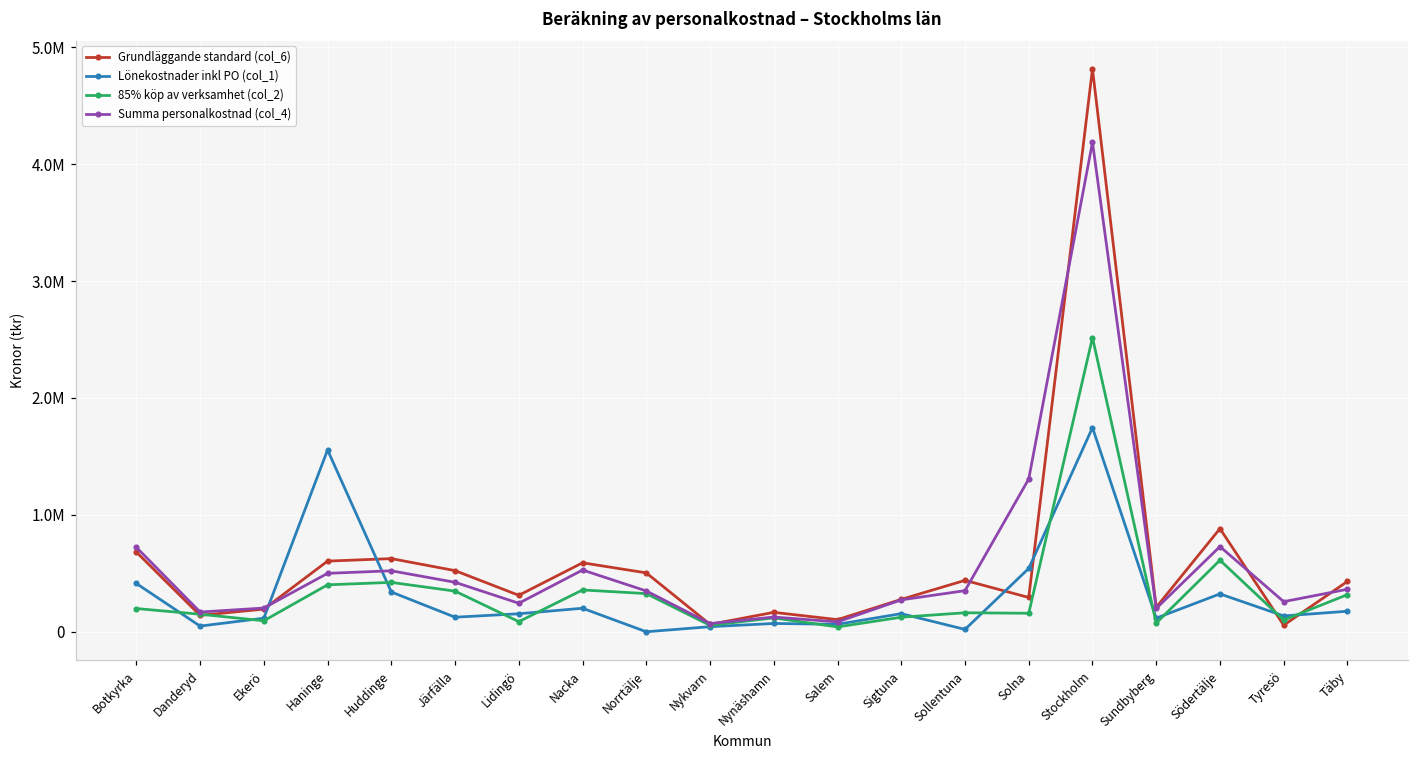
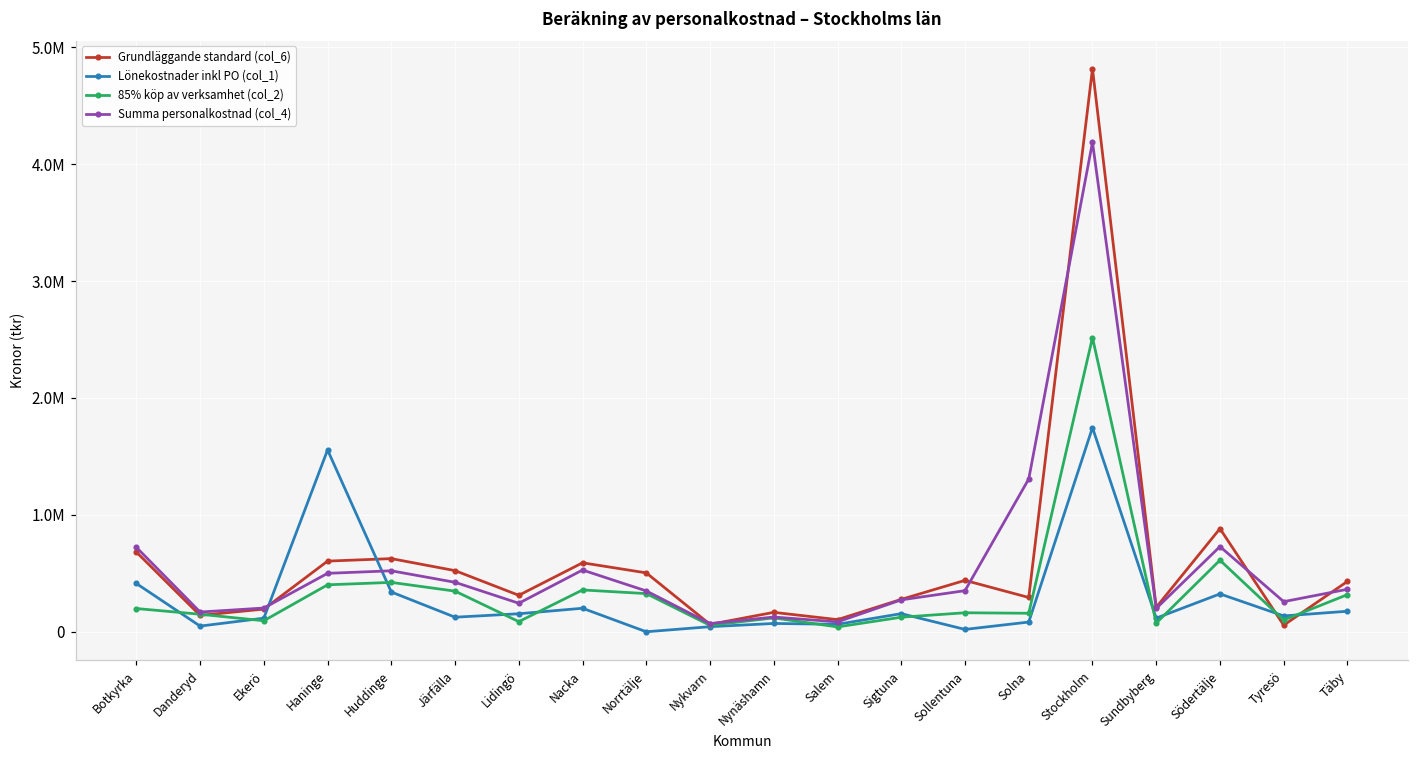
Lönekostnader inkl PO (col_1), Solna: 540000 -> 80000
